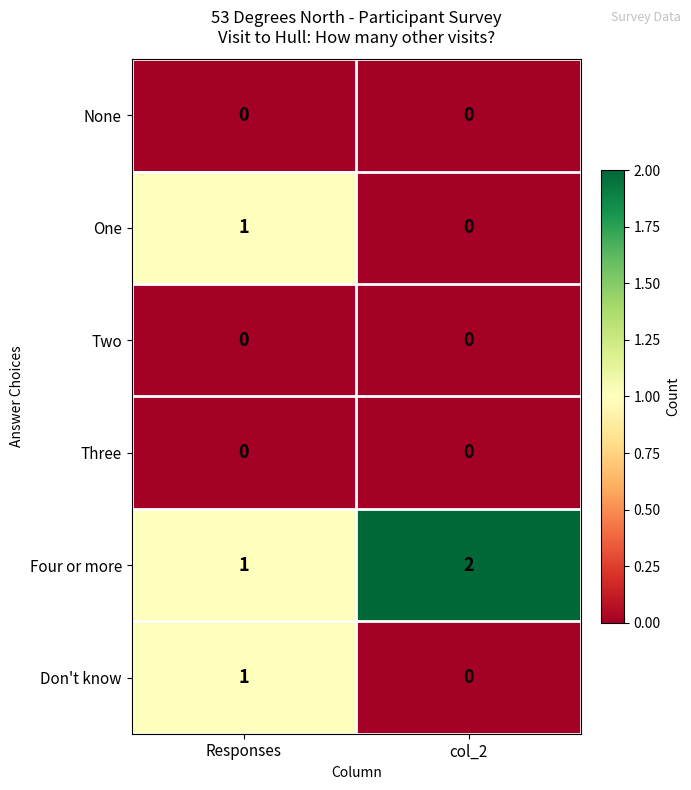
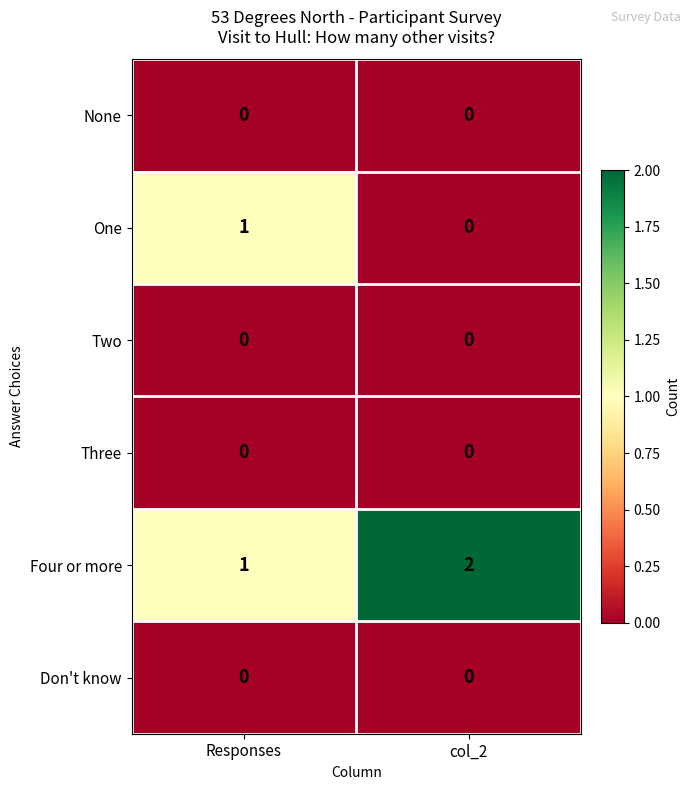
Don't know, Responses: 1 -> 0
